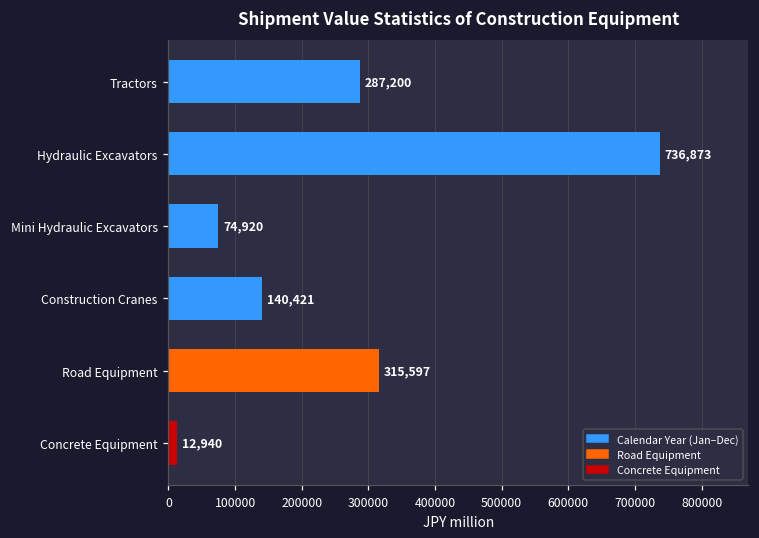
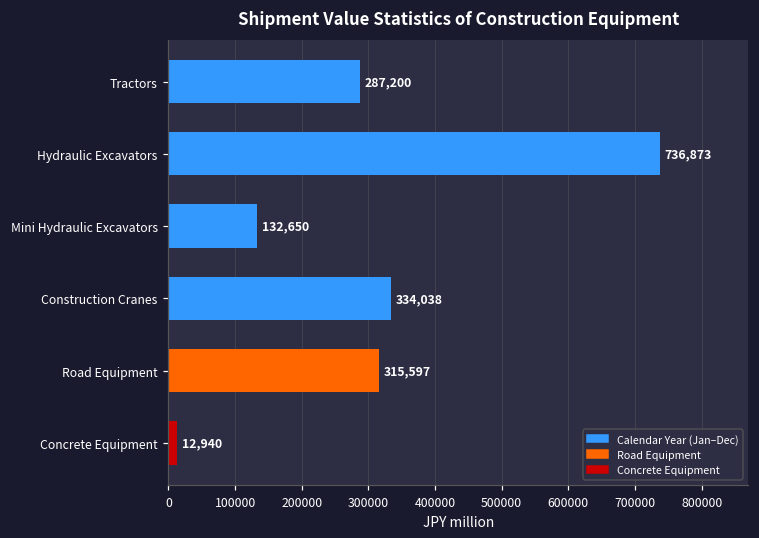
Mini Hydraulic Excavators: 74,920 -> 132,650
Construction Cranes: 140,421 -> 334,038
